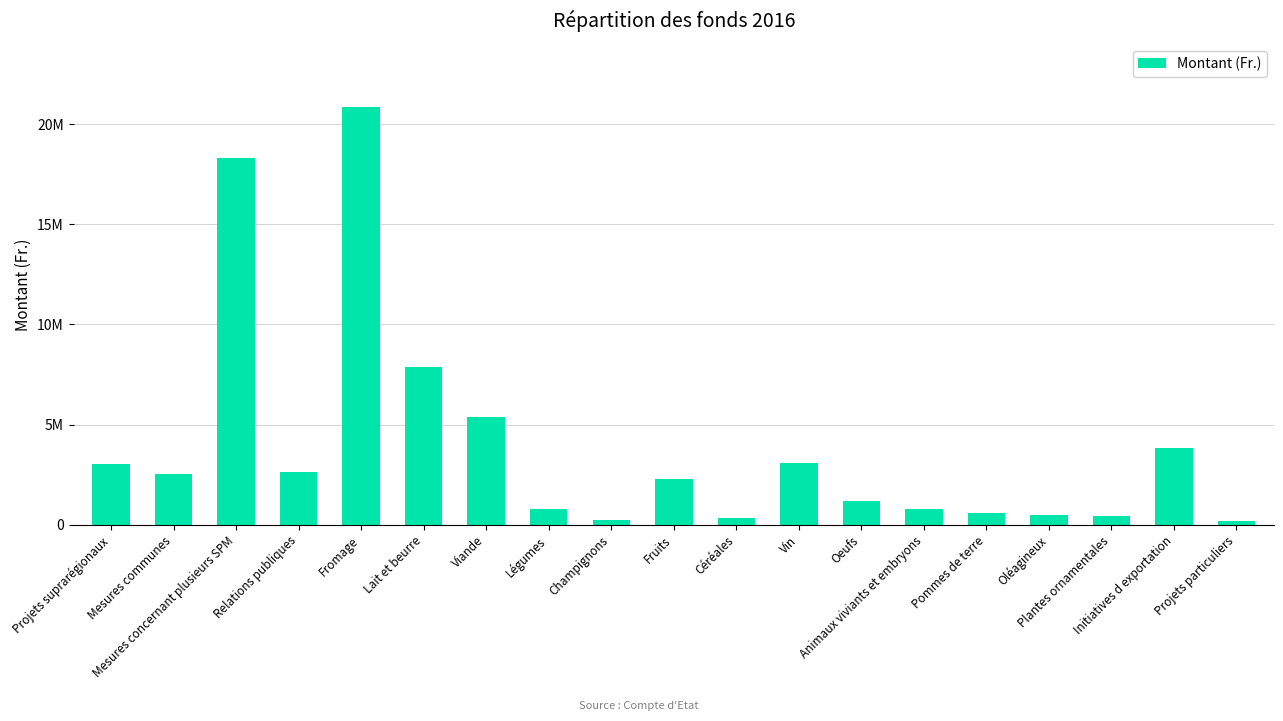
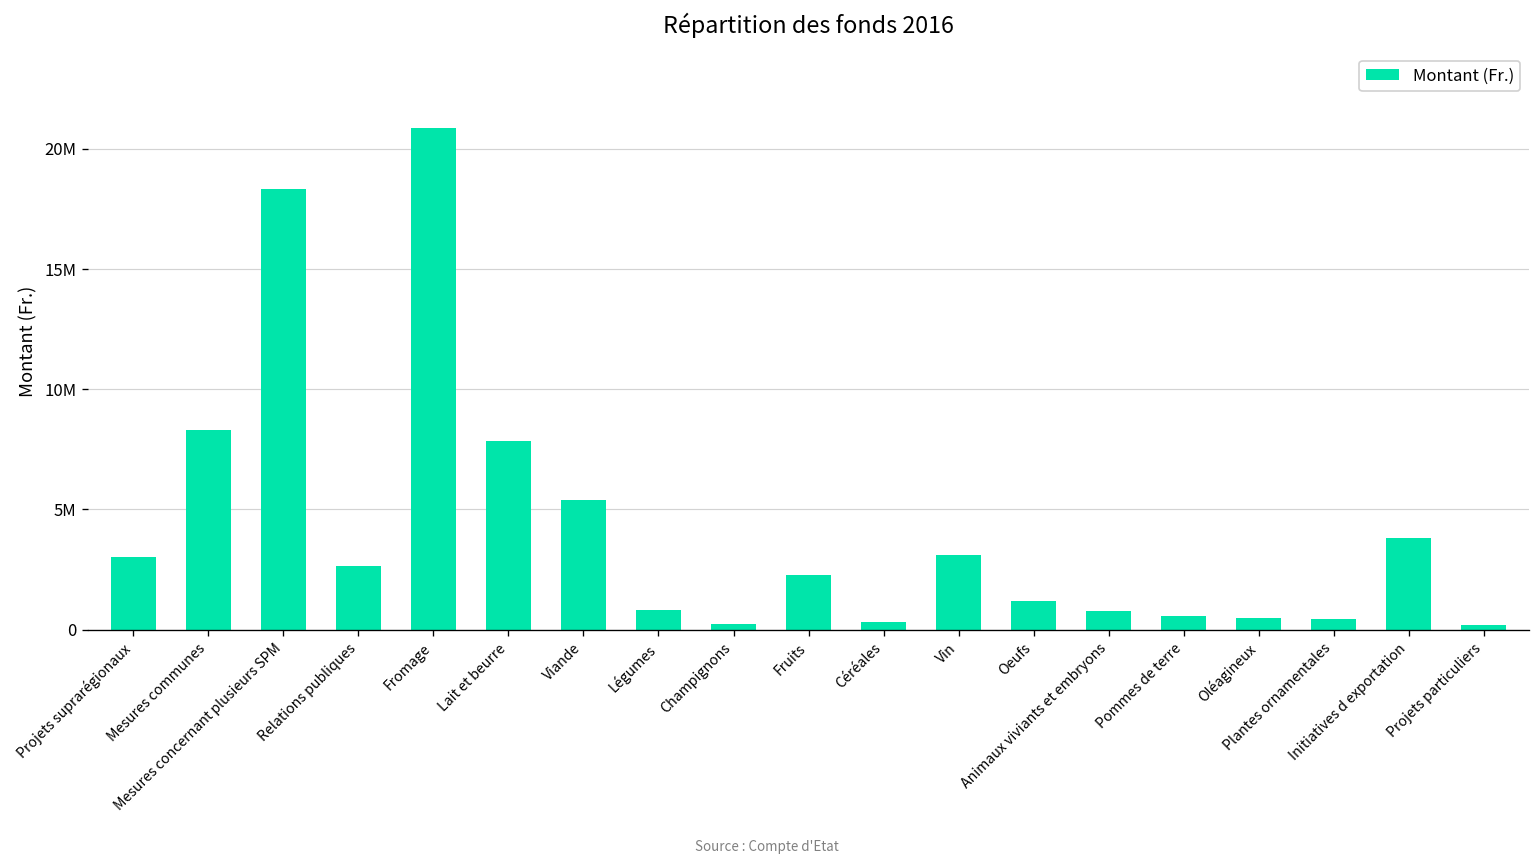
Mesures communes: 2500000 -> 8300000
